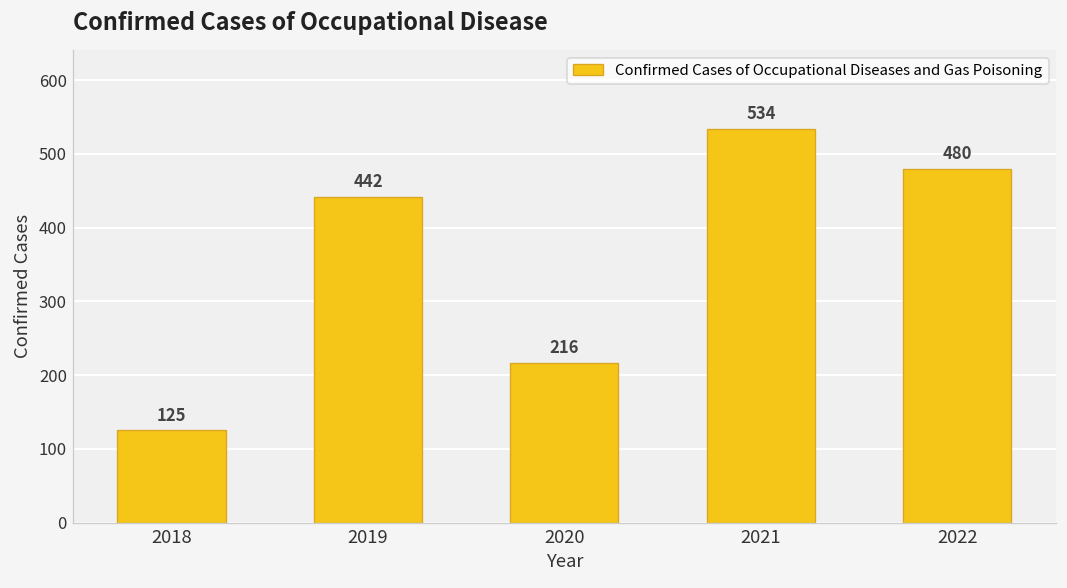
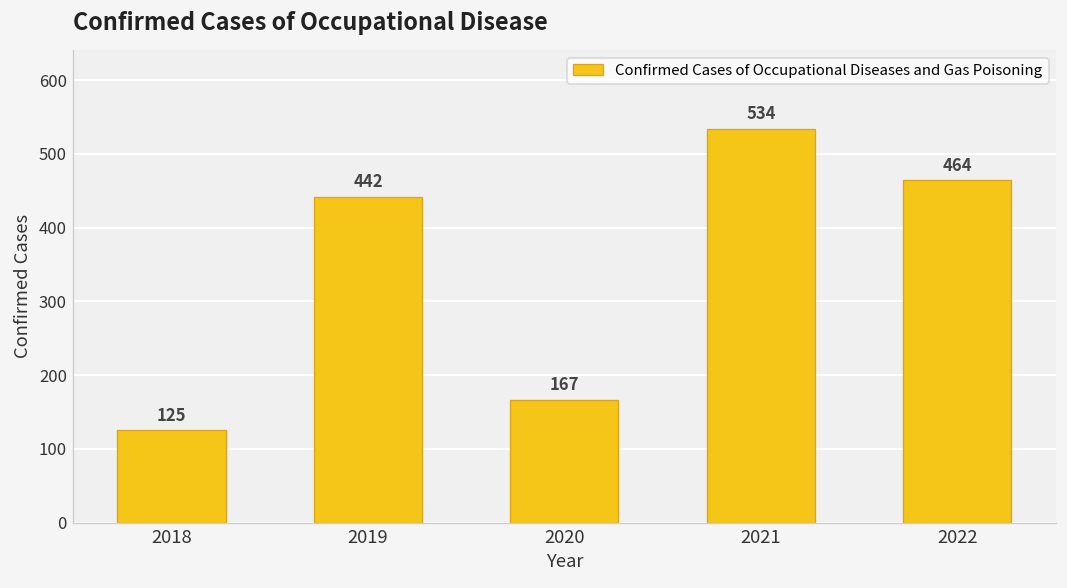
2020: 216 -> 167
2022: 480 -> 464
